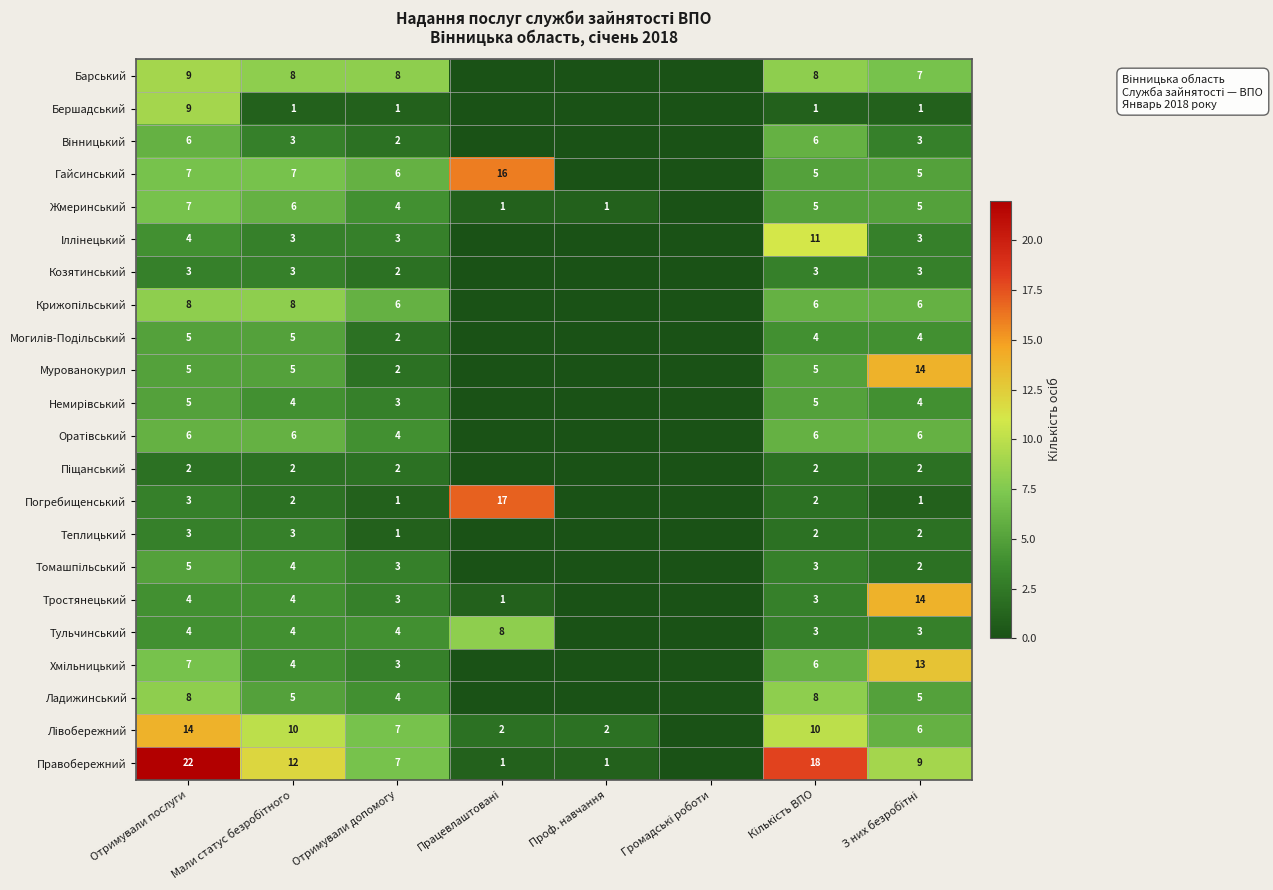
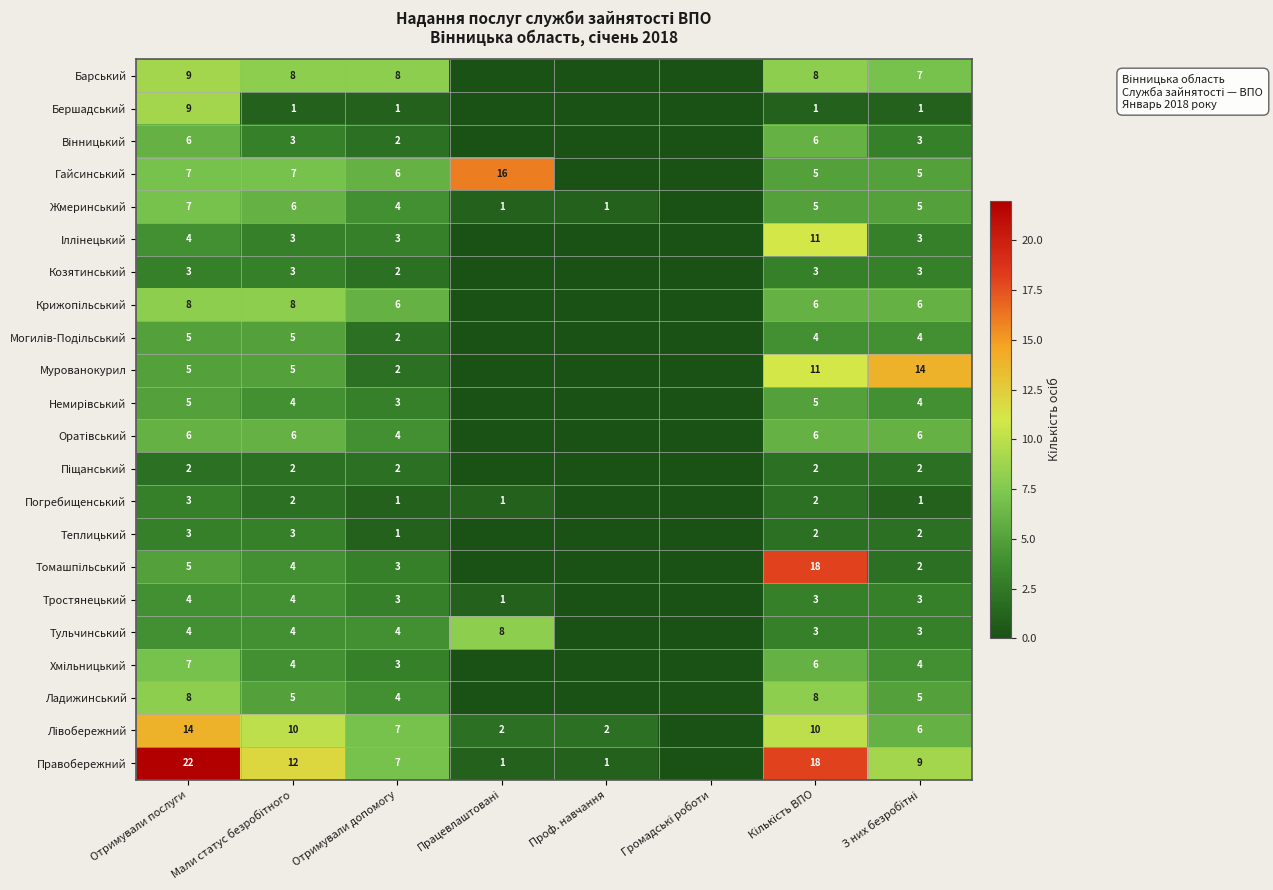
Мурованокурил, Кількість ВПО: 5 -> 11
Погребищенський, Працевлаштовані: 17 -> 1
Томашпільський, Кількість ВПО: 3 -> 18
Тростянецький, З них безробітні: 14 -> 3
Хмільницький, З них безробітні: 13 -> 4
